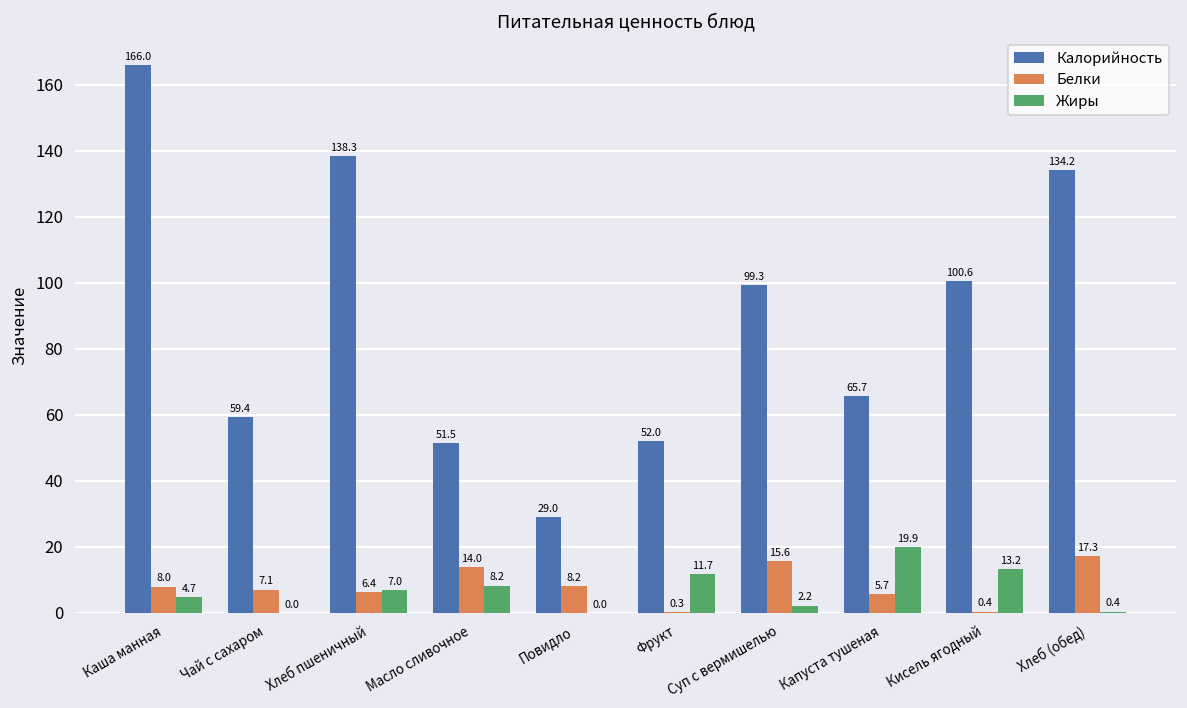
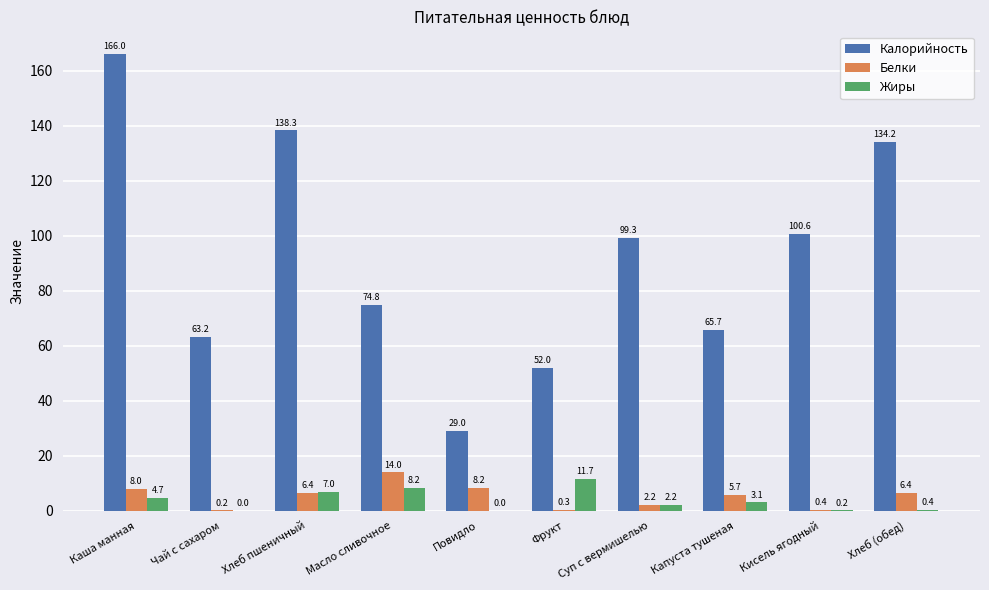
Калорийность, Чай с сахаром: 59.4 -> 63.2
Белки, Чай с сахаром: 7.1 -> 0.2
Калорийность, Масло сливочное: 51.5 -> 74.8
Белки, Суп с вермишелью: 15.6 -> 2.2
Жиры, Капуста тушеная: 19.9 -> 3.1
Жиры, Кисель ягодный: 13.2 -> 0.2
Белки, Хлеб (обед): 17.3 -> 6.4
